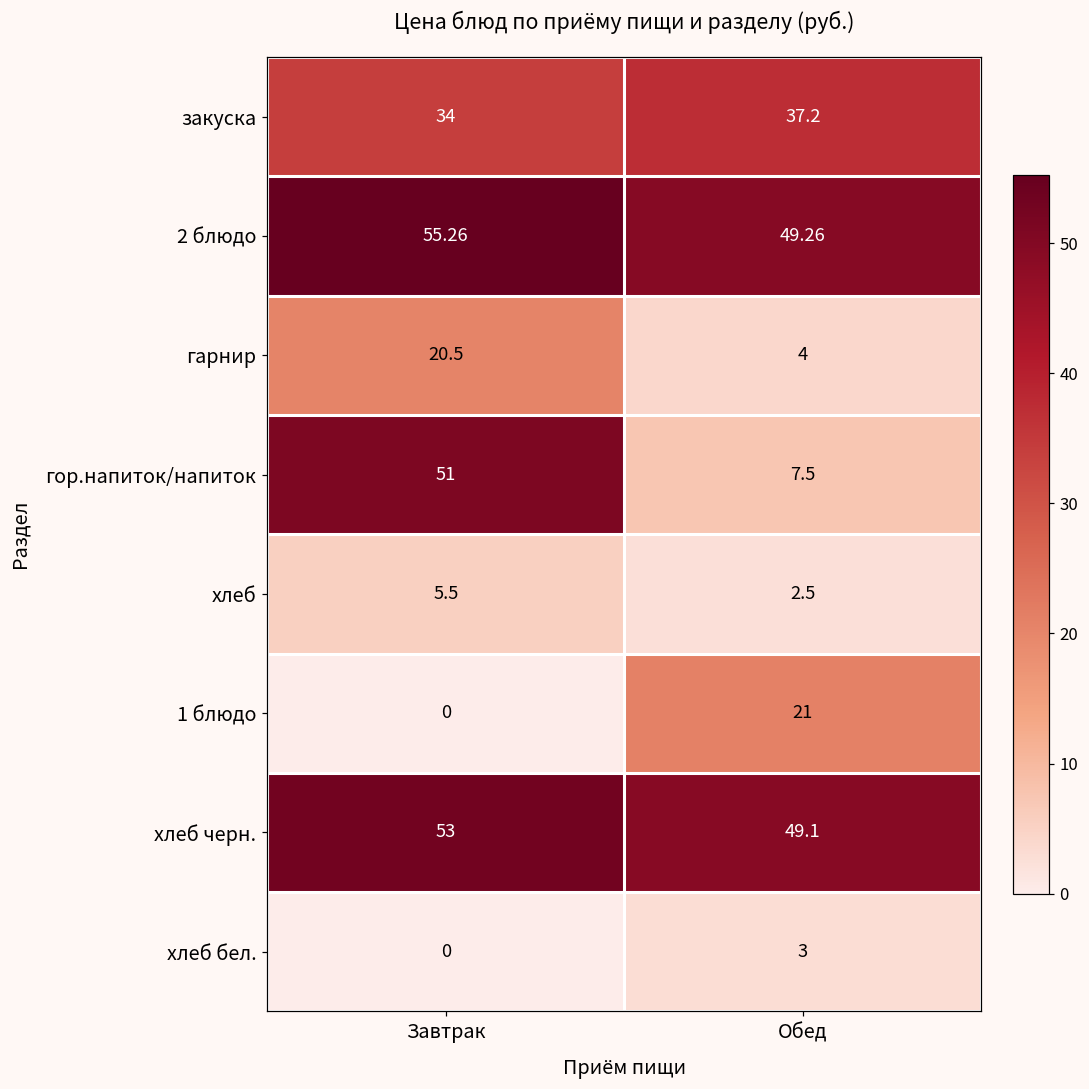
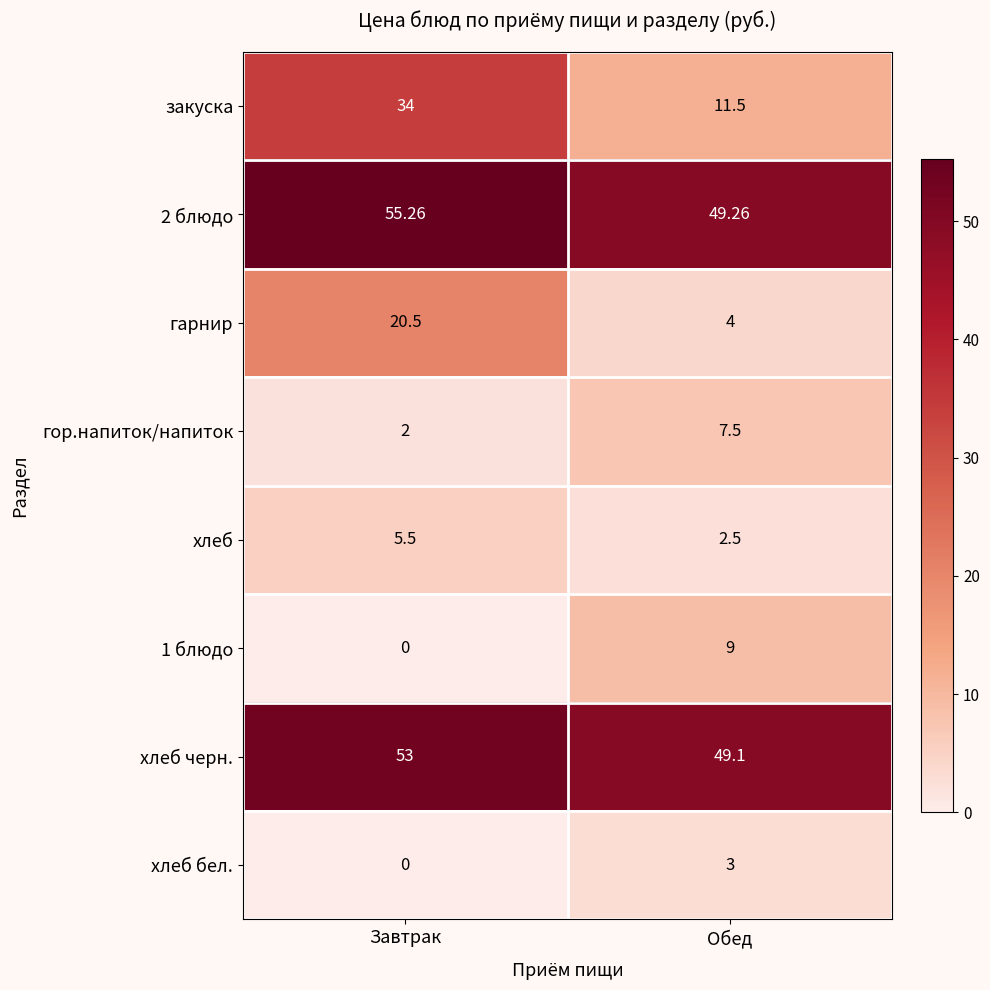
закуска, Обед: 37.2 -> 11.5
гор.напиток/напиток, Завтрак: 51 -> 2
1 блюдо, Обед: 21 -> 9
